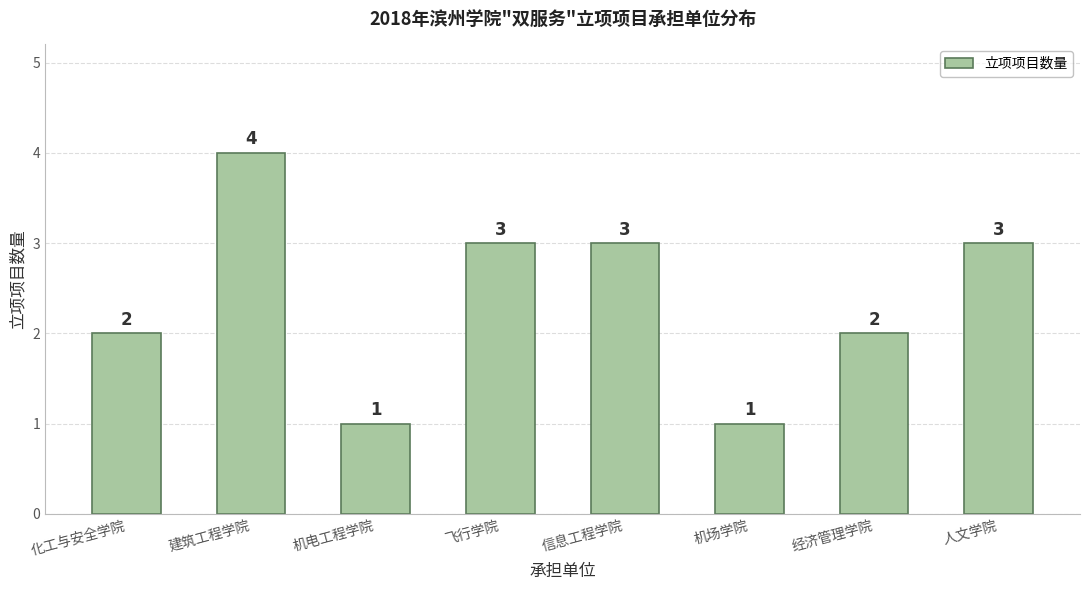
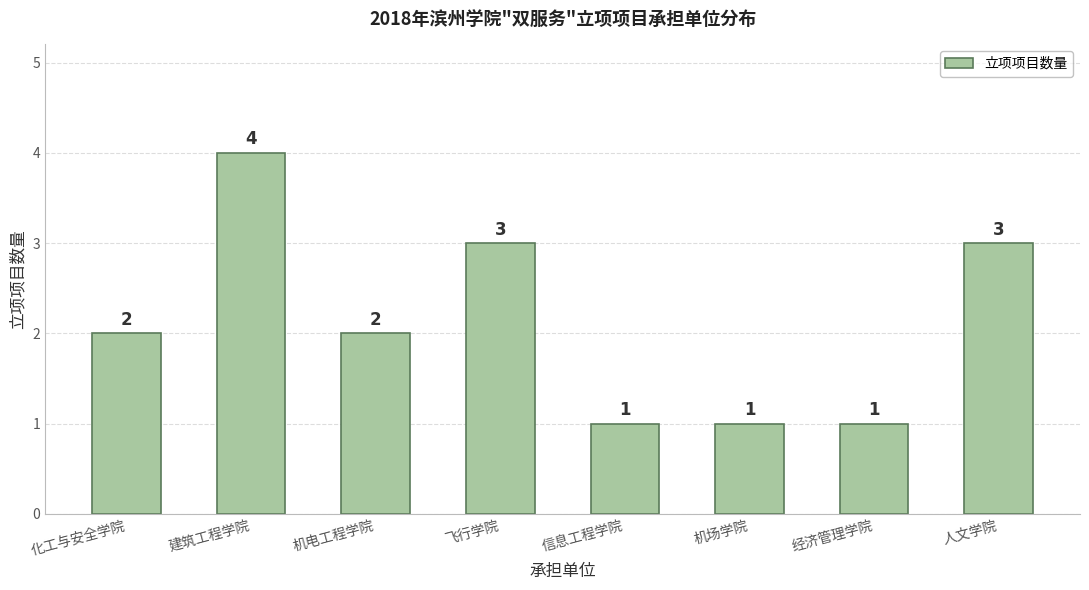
机电工程学院: 1 -> 2
信息工程学院: 3 -> 1
经济管理学院: 2 -> 1
